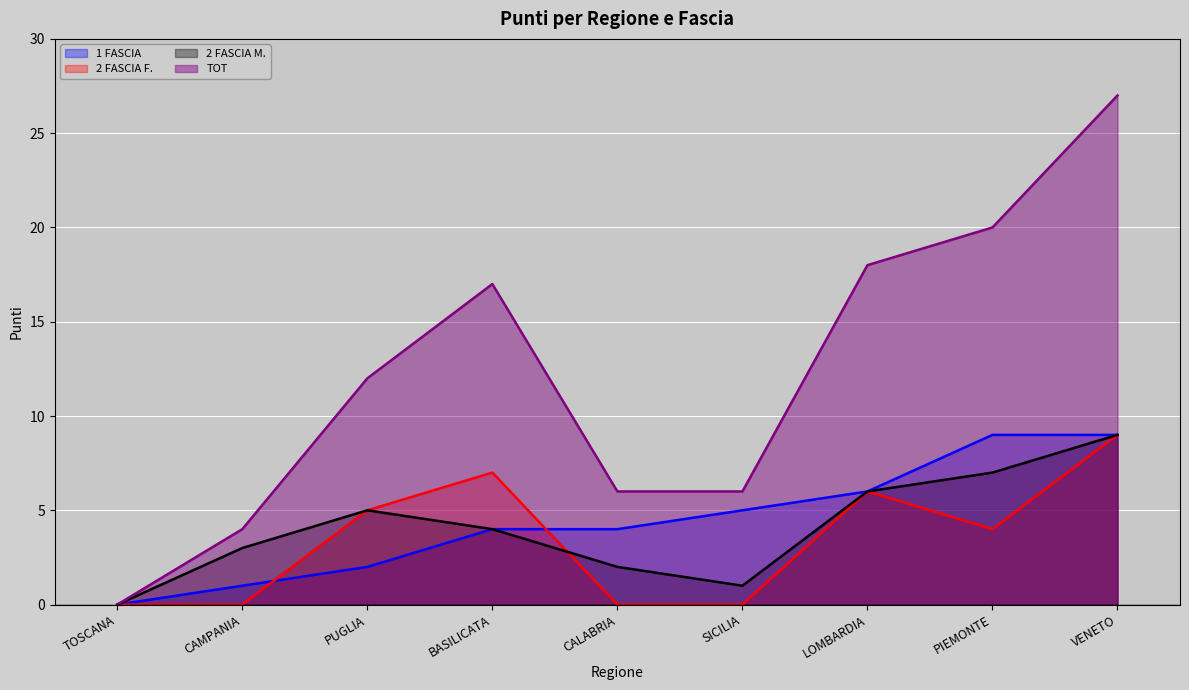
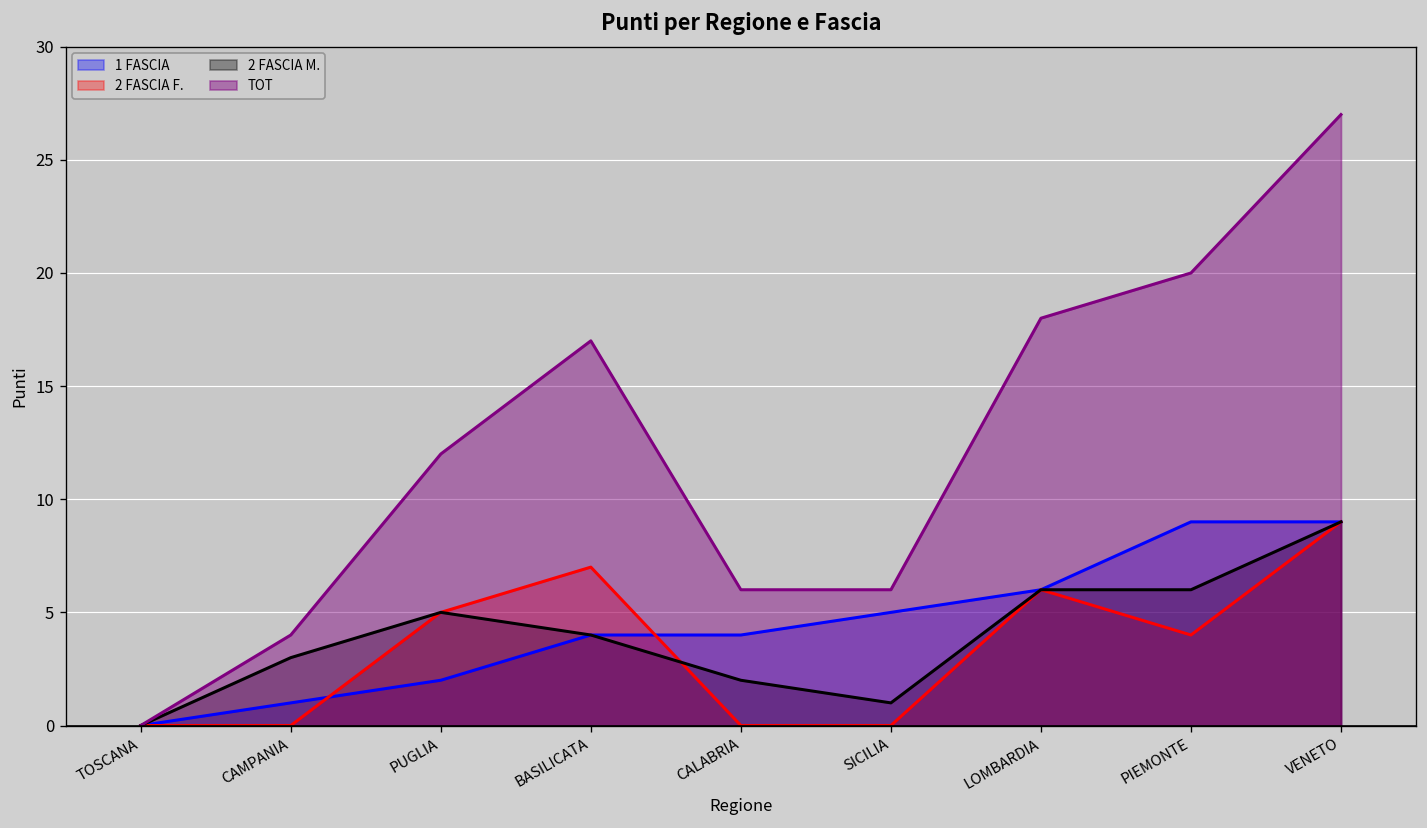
2 FASCIA M., PIEMONTE: 7 -> 6
